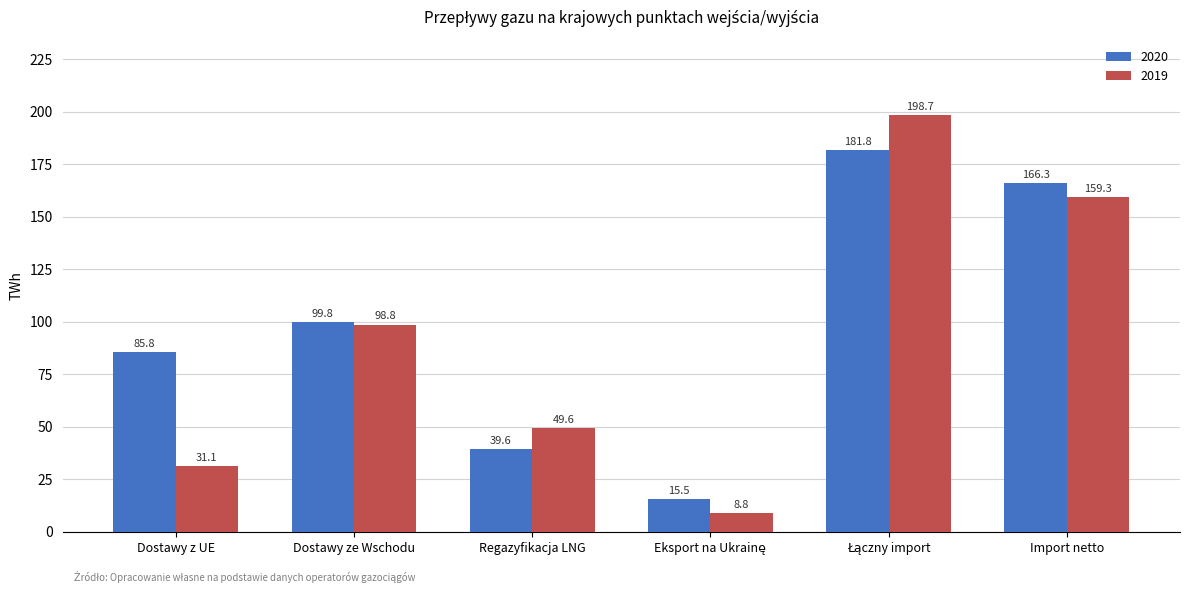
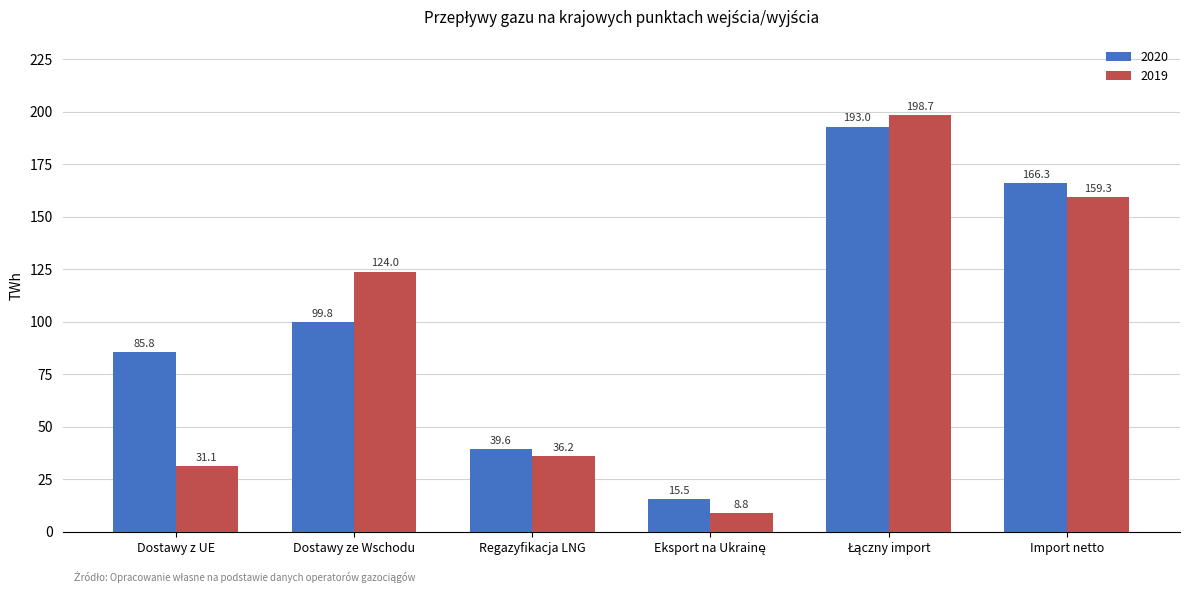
2019, Dostawy ze Wschodu: 98.8 -> 124.0
2019, Regazyfikacja LNG: 49.6 -> 36.2
2020, Łączny import: 181.8 -> 193.0
